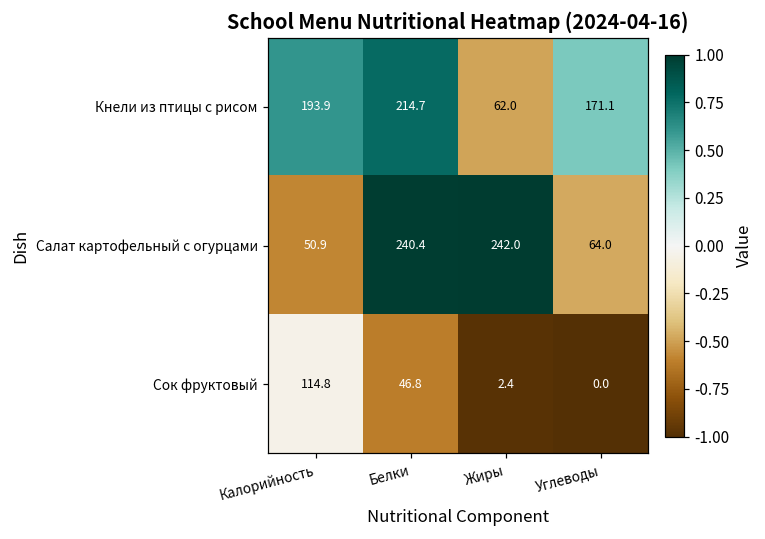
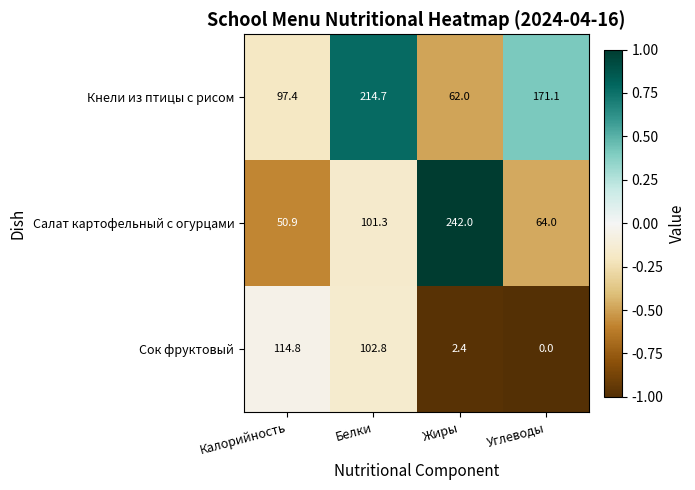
Кнели из птицы с рисом, Калорийность: 193.9 -> 97.4
Салат картофельный с огурцами, Белки: 240.4 -> 101.3
Сок фруктовый, Белки: 46.8 -> 102.8
